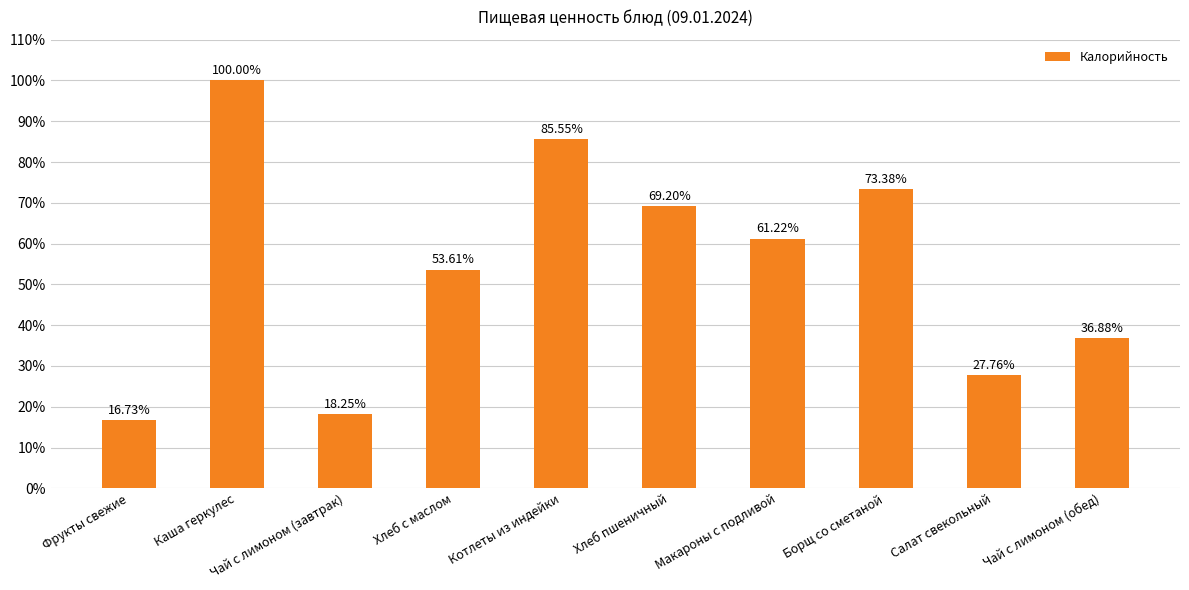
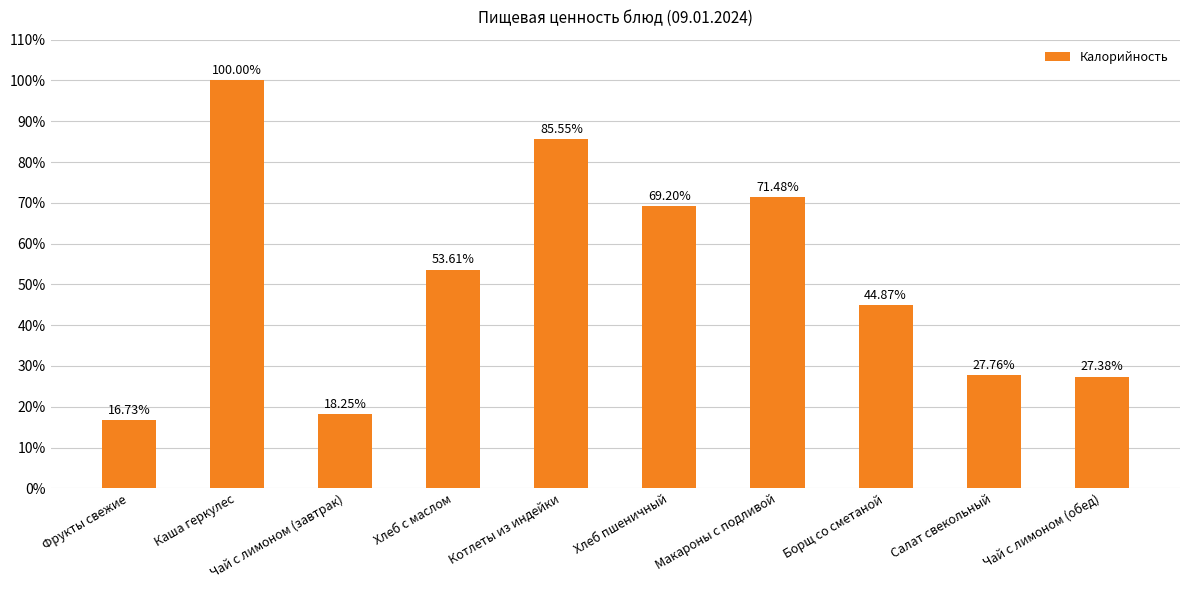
Макароны с подливой: 61.22% -> 71.48%
Борщ со сметаной: 73.38% -> 44.87%
Чай с лимоном (обед): 36.88% -> 27.38%
